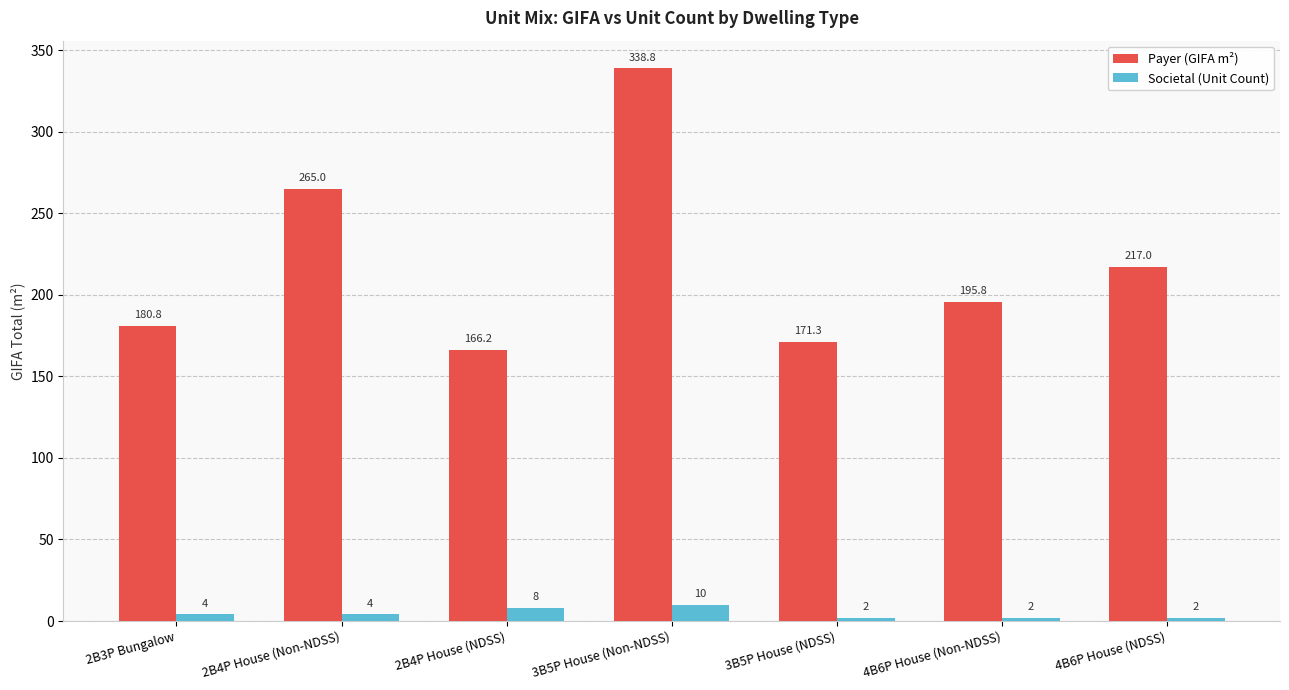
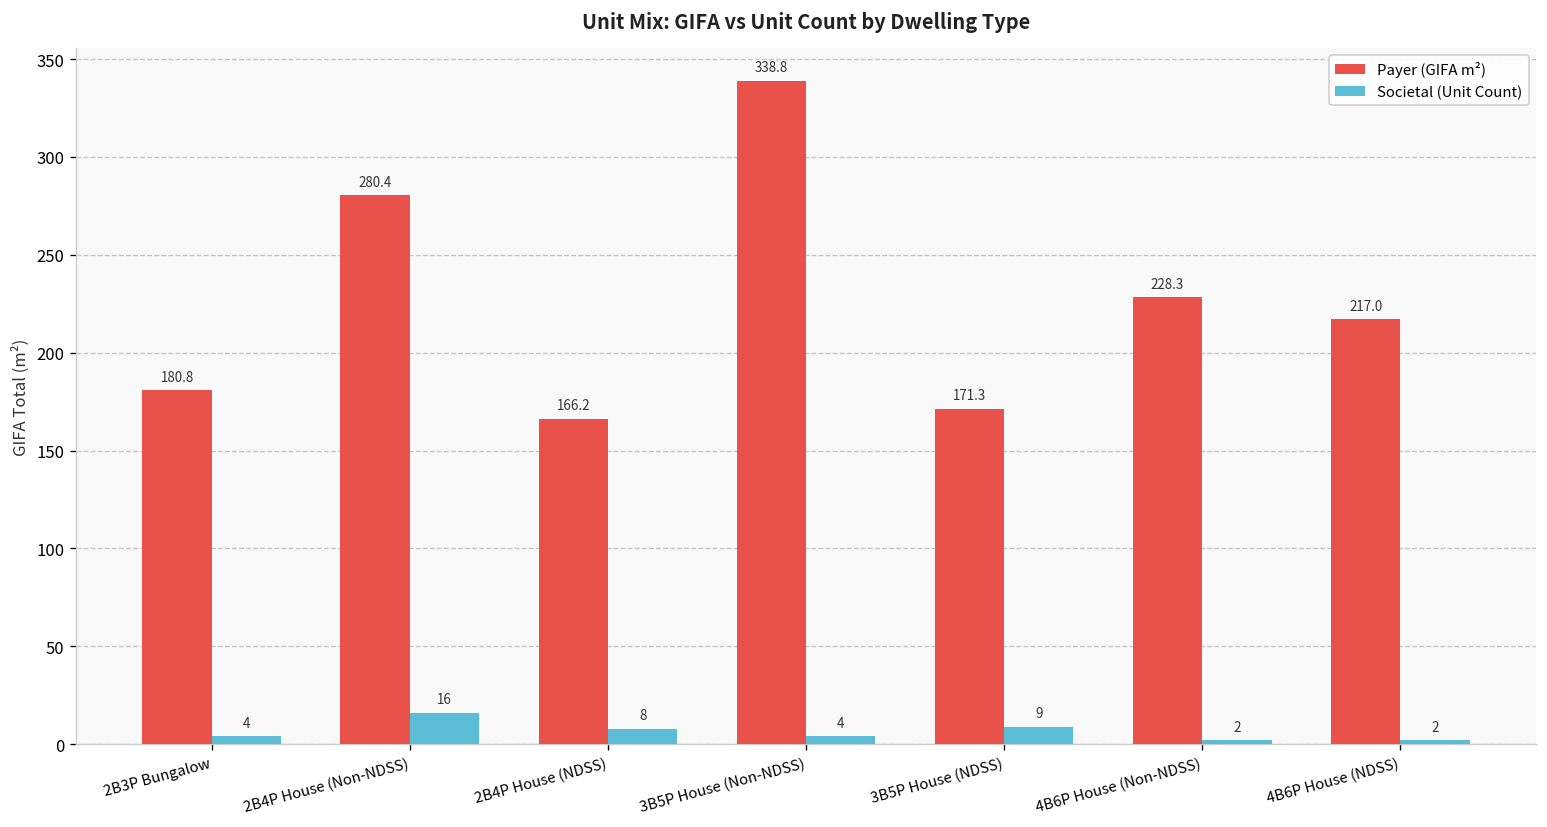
Payer (GIFA m²), 2B4P House (Non-NDSS): 265.0 -> 280.4
Societal (Unit Count), 2B4P House (Non-NDSS): 4 -> 16
Societal (Unit Count), 3B5P House (Non-NDSS): 10 -> 4
Societal (Unit Count), 3B5P House (NDSS): 2 -> 9
Payer (GIFA m²), 4B6P House (Non-NDSS): 195.8 -> 228.3
